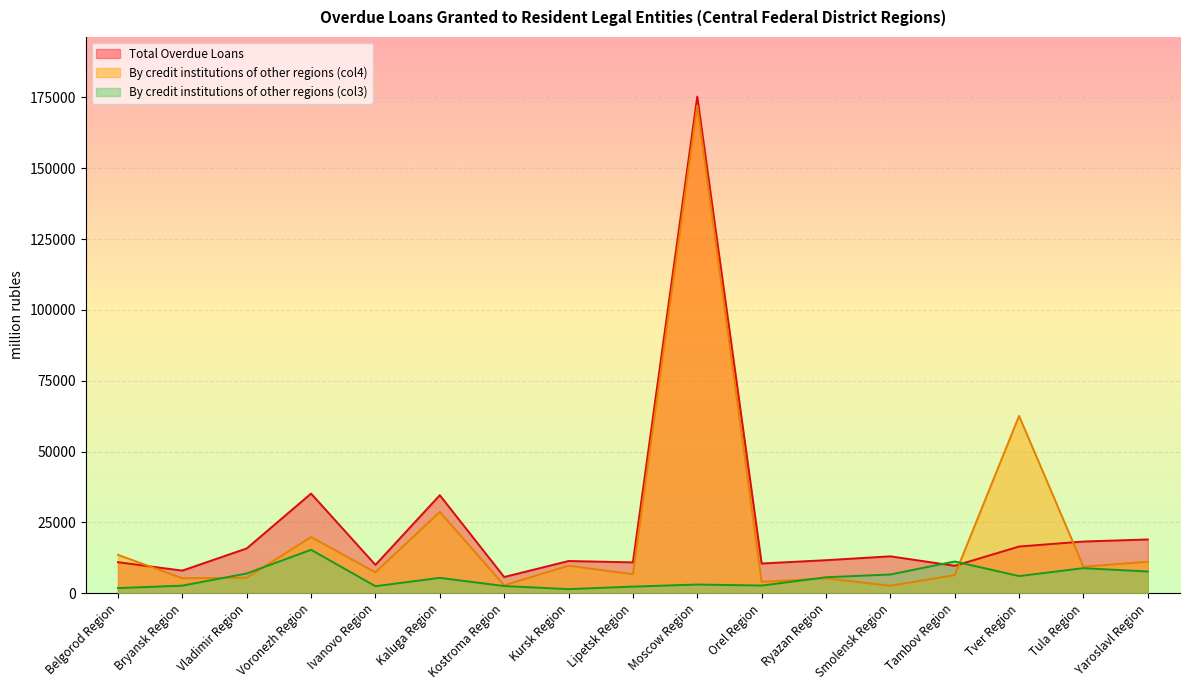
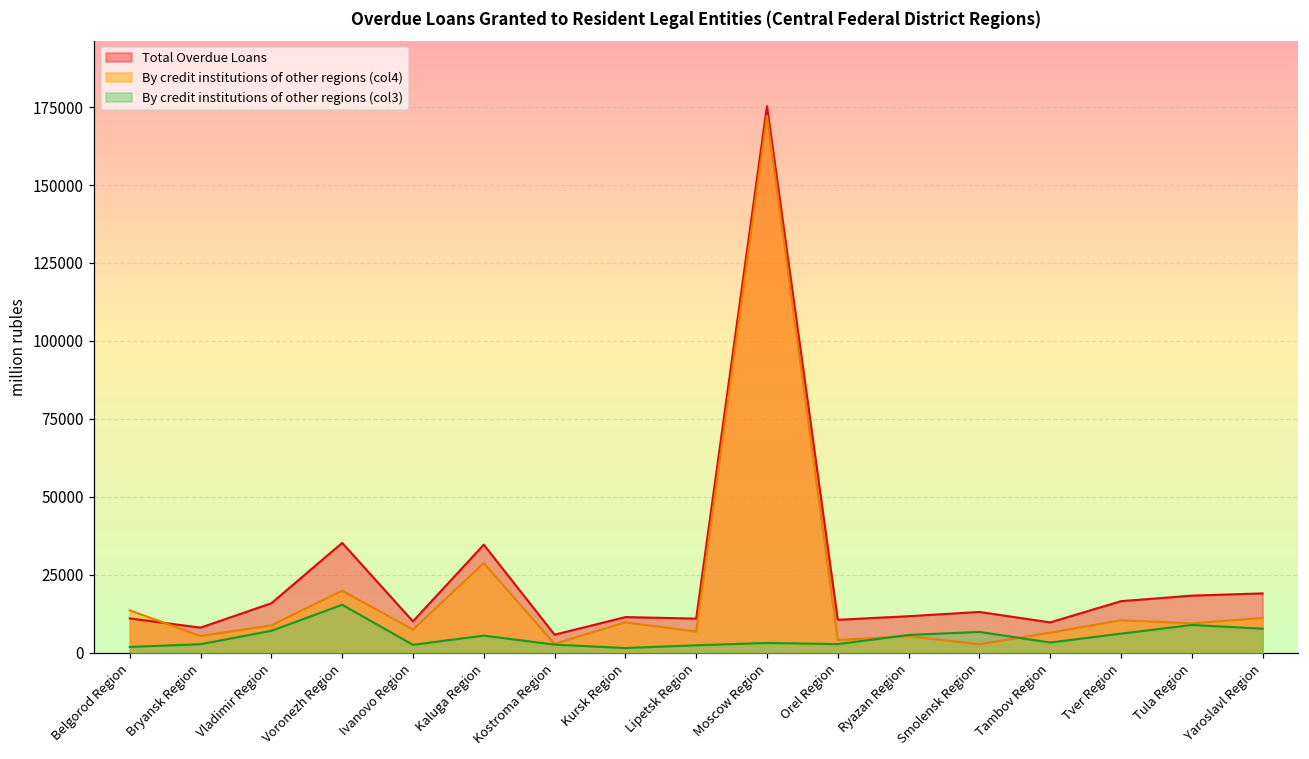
By credit institutions of other regions (col4), Vladimir Region: 5000 -> 9000
By credit institutions of other regions (col3), Tambov Region: 11000 -> 3000
By credit institutions of other regions (col4), Tver Region: 63000 -> 10000
